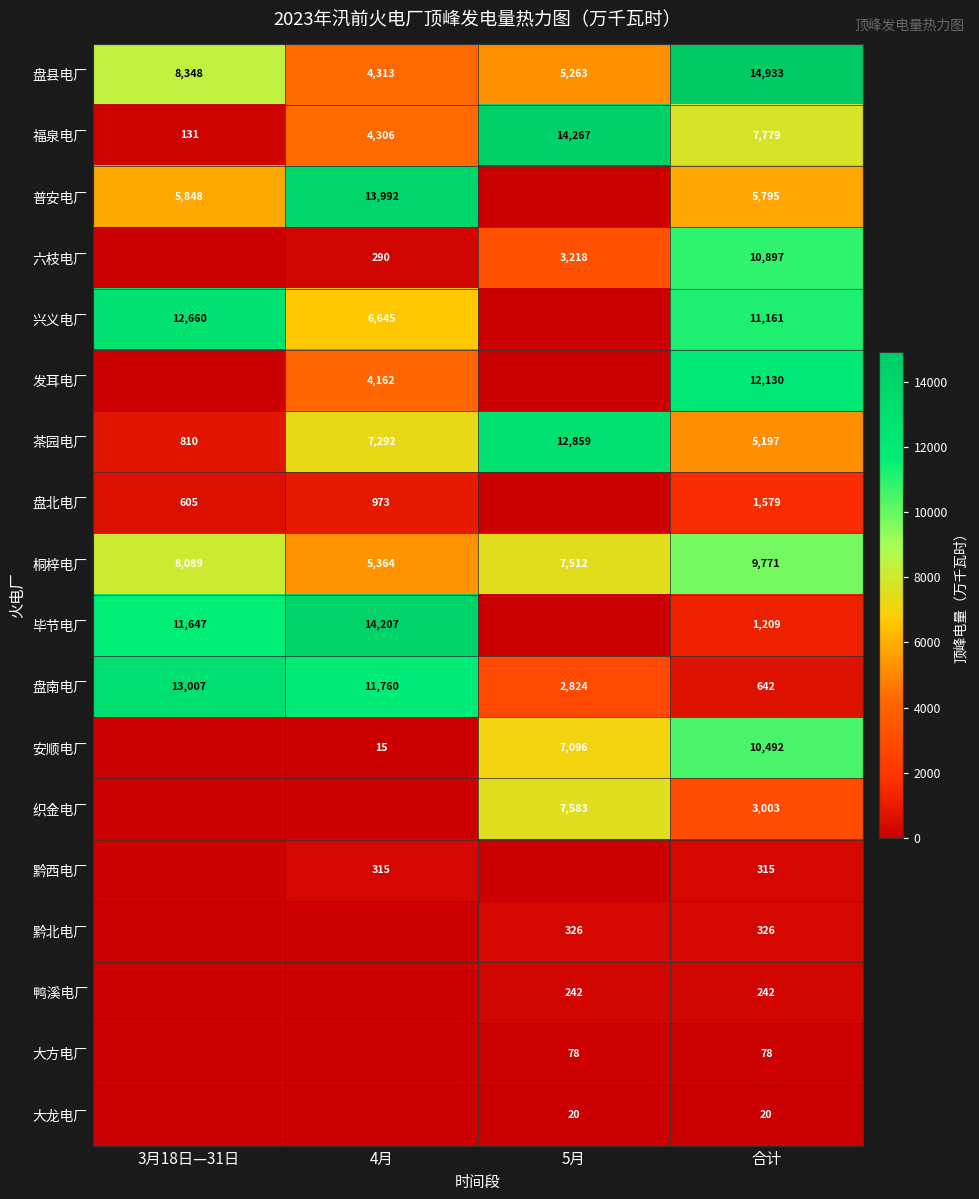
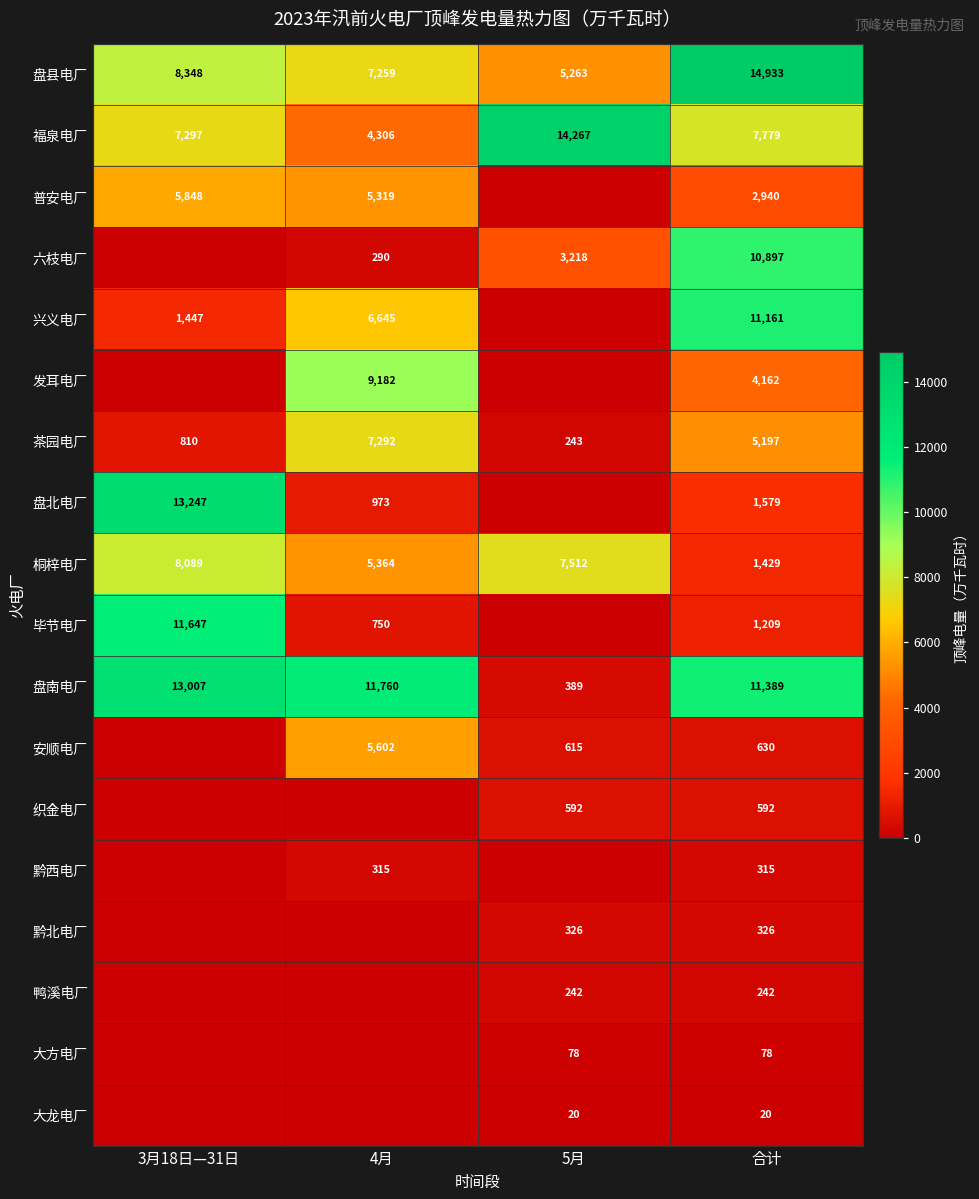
盘县电厂, 4月: 4,313 -> 7,259
福泉电厂, 3月18日—31日: 131 -> 7,297
普安电厂, 4月: 13,992 -> 5,319
普安电厂, 合计: 5,795 -> 2,940
兴义电厂, 3月18日—31日: 12,660 -> 1,447
发耳电厂, 4月: 4,162 -> 9,182
发耳电厂, 合计: 12,130 -> 4,162
茶园电厂, 5月: 12,859 -> 243
盘北电厂, 3月18日—31日: 605 -> 13,247
桐梓电厂, 合计: 9,771 -> 1,429
毕节电厂, 4月: 14,207 -> 750
盘南电厂, 5月: 2,824 -> 389
盘南电厂, 合计: 642 -> 11,389
安顺电厂, 4月: 15 -> 5,602
安顺电厂, 5月: 7,096 -> 615
安顺电厂, 合计: 10,492 -> 630
织金电厂, 5月: 7,583 -> 592
织金电厂, 合计: 3,003 -> 592
